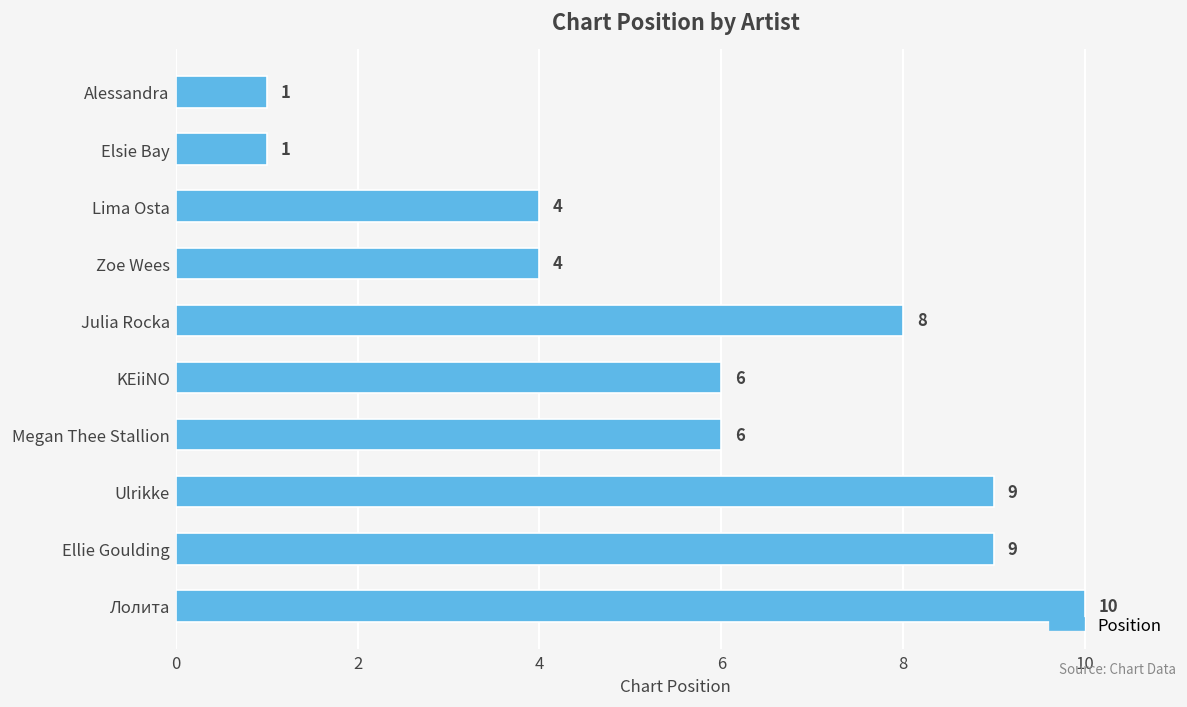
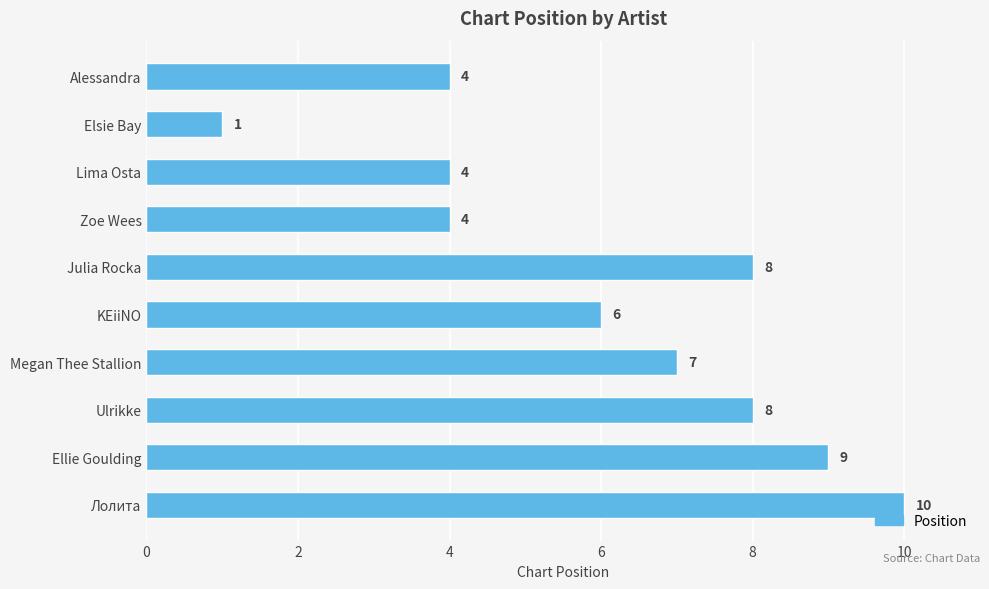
Alessandra: 1 -> 4
Megan Thee Stallion: 6 -> 7
Ulrikke: 9 -> 8
